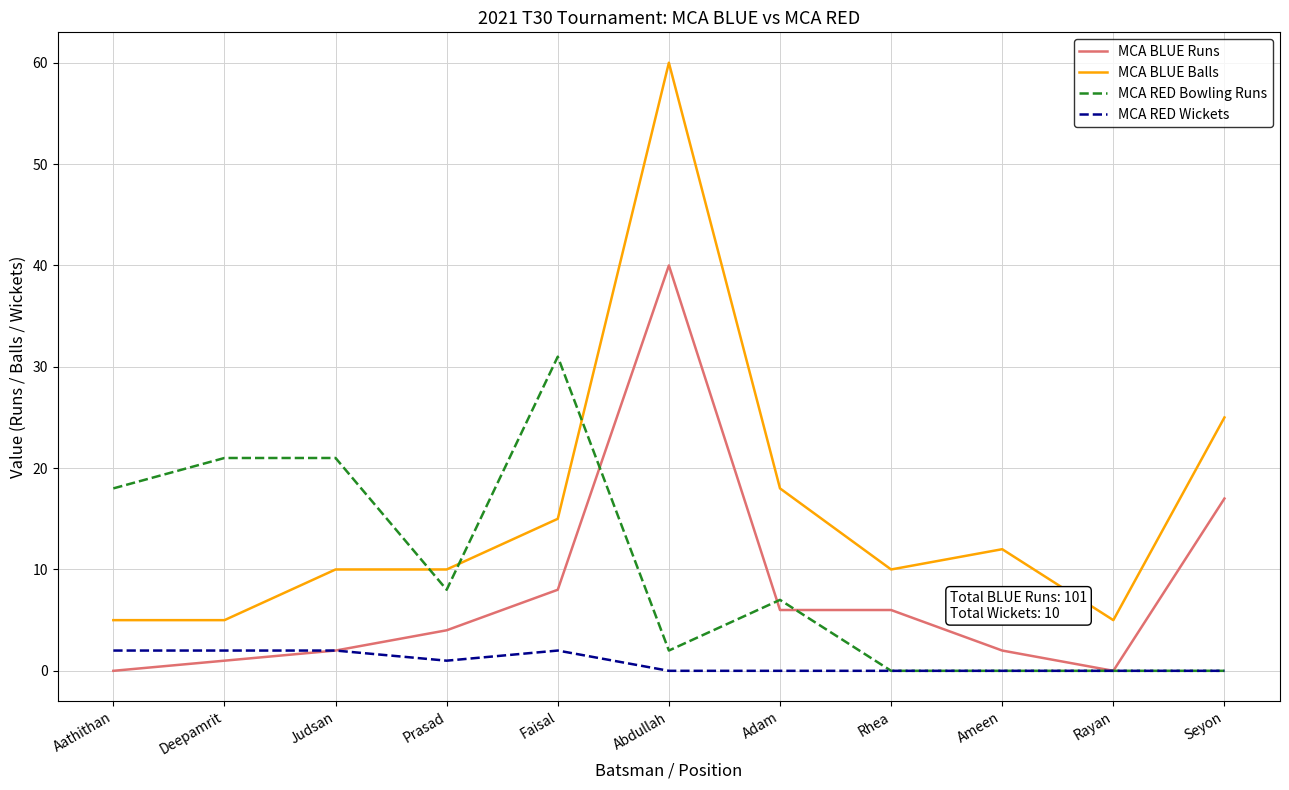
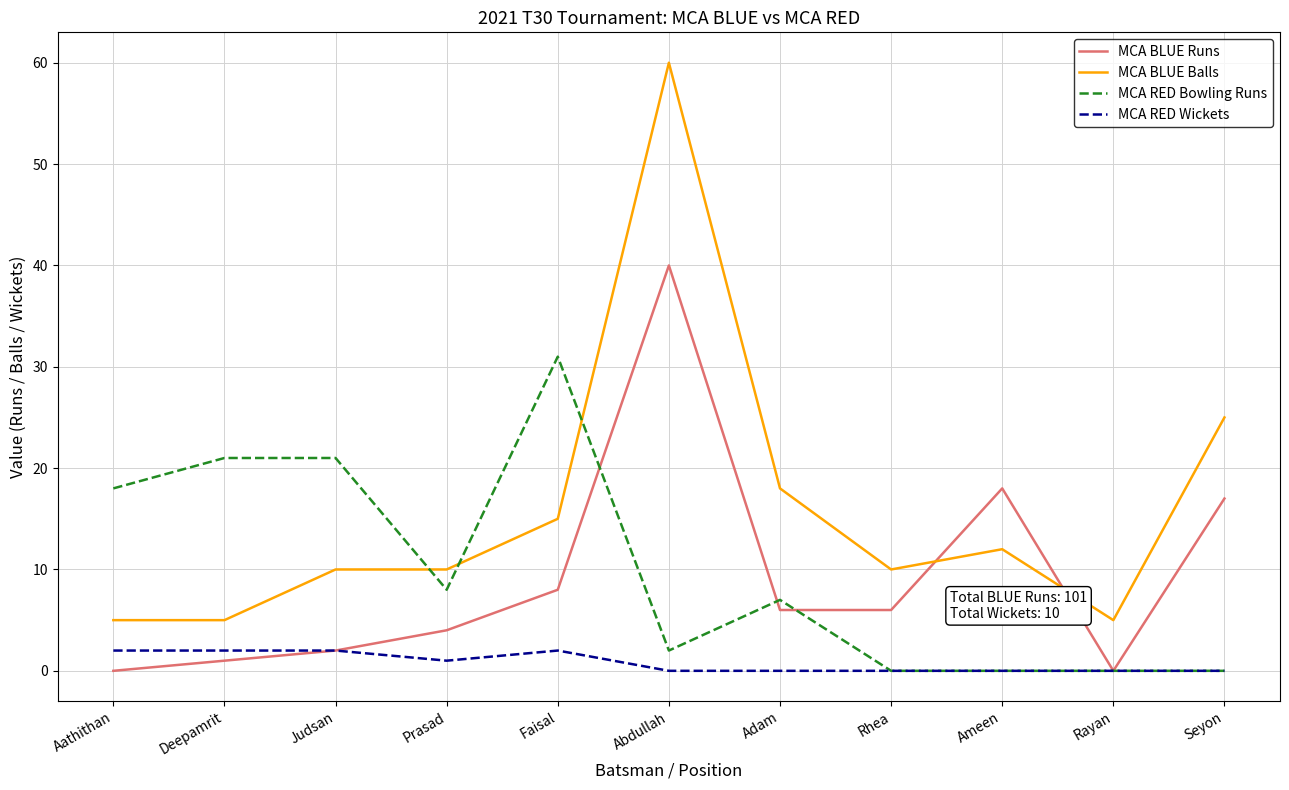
MCA BLUE Runs, Ameen: 2 -> 18
